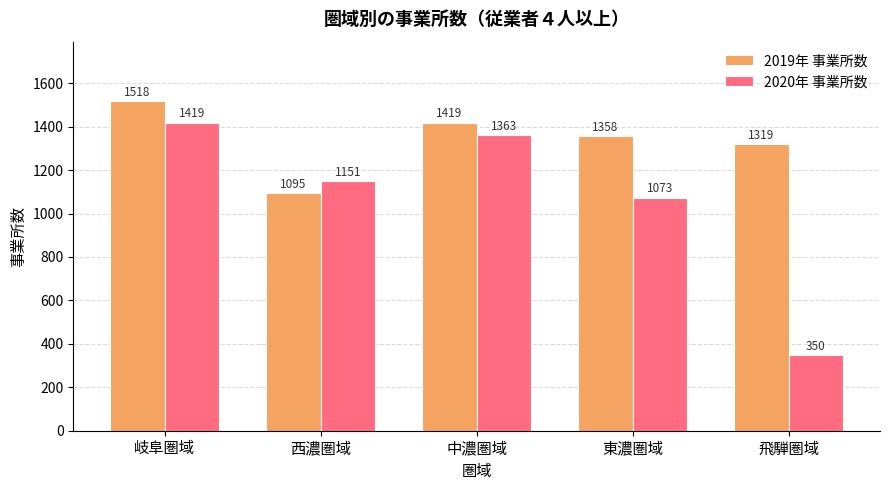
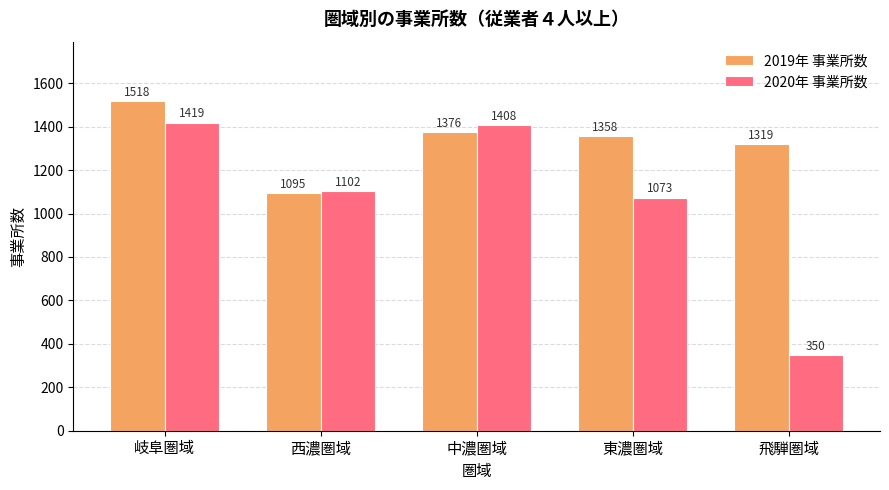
2020年 事業所数, 西濃圏域: 1151 -> 1102
2019年 事業所数, 中濃圏域: 1419 -> 1376
2020年 事業所数, 中濃圏域: 1363 -> 1408
